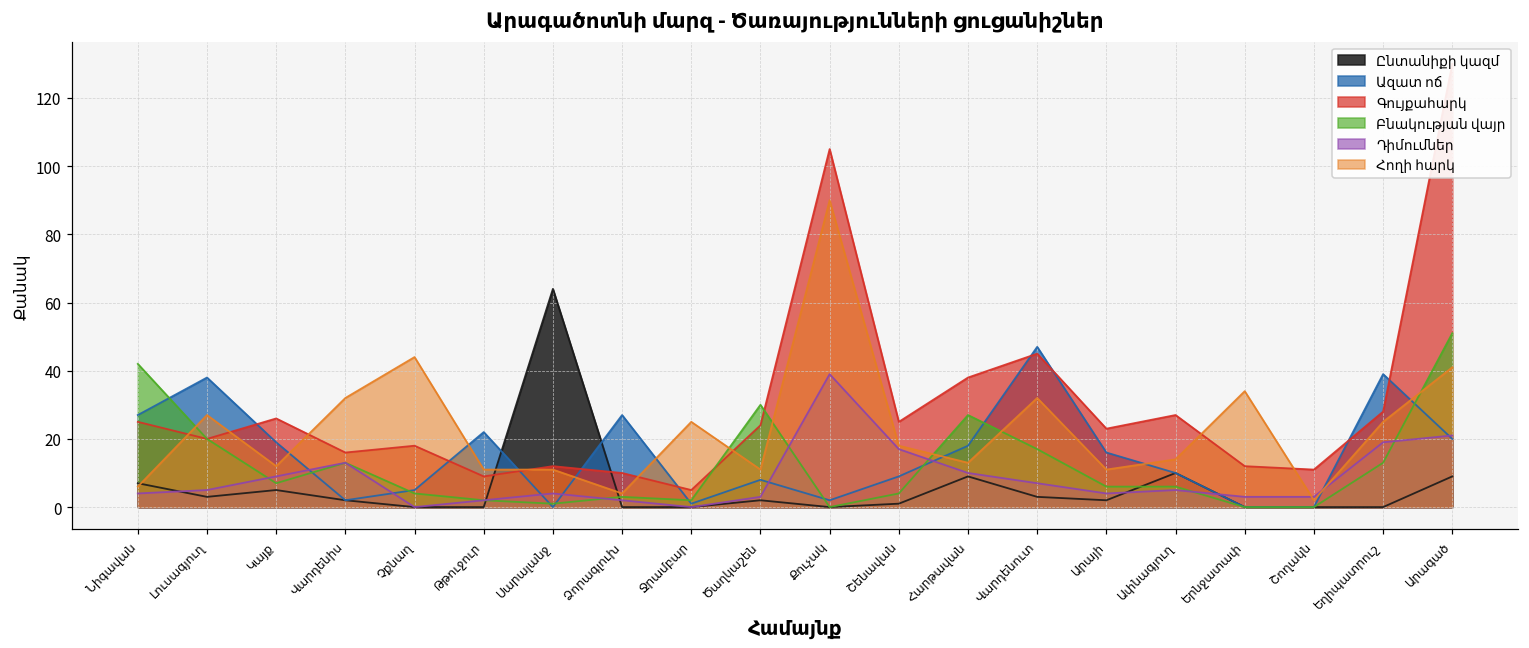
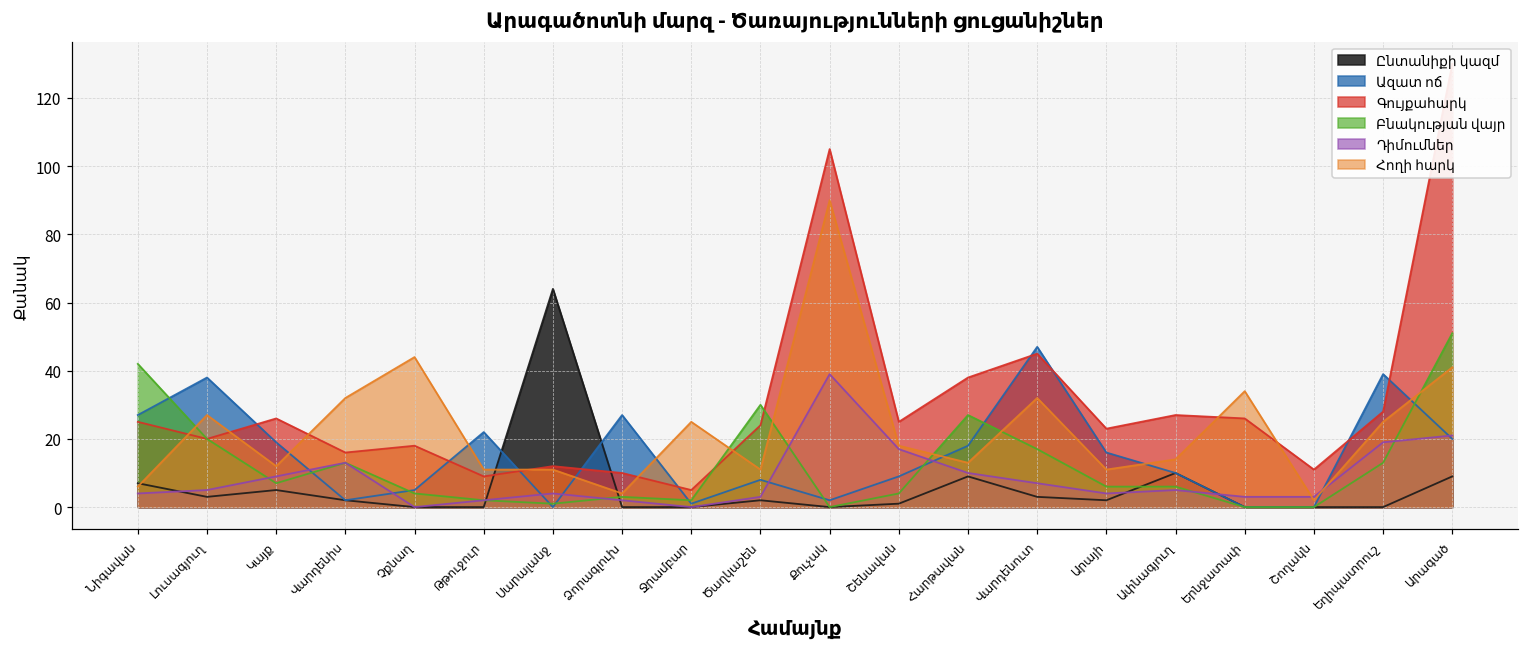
Գույքահարկ, Երնջատափ: 12 -> 26
